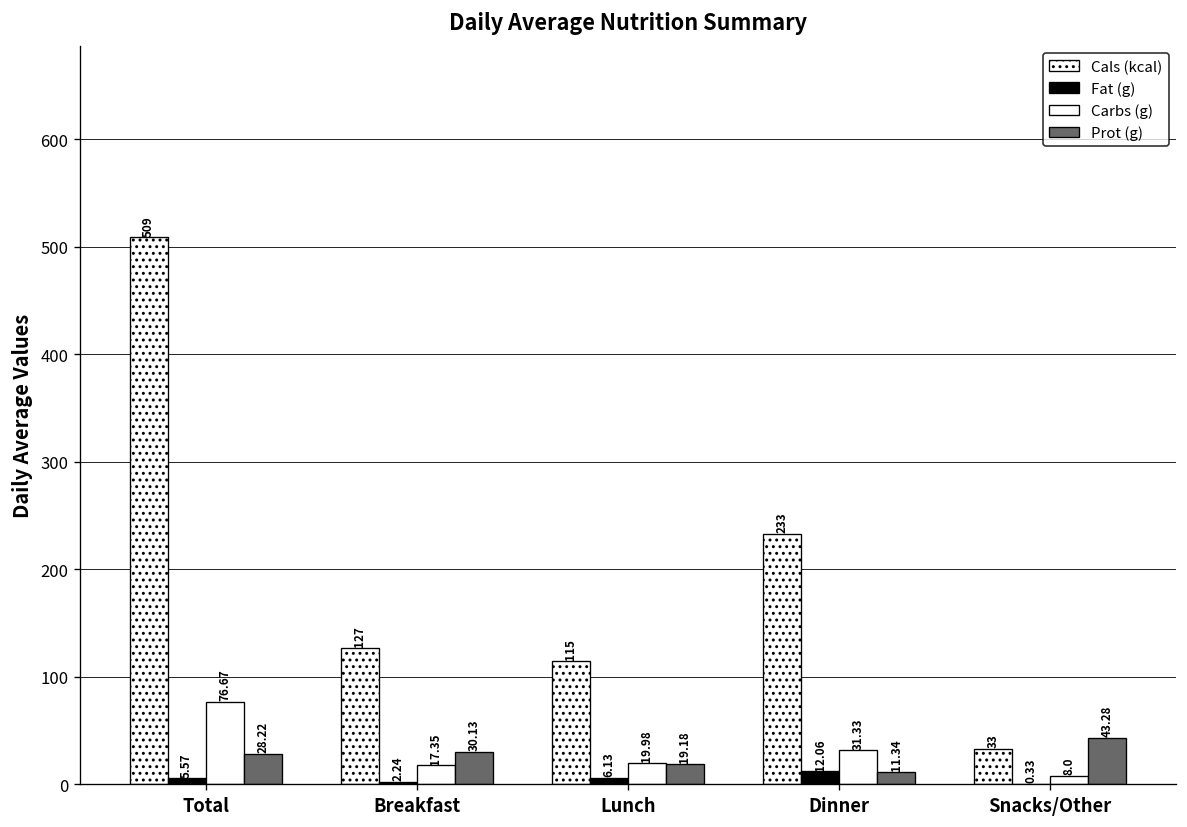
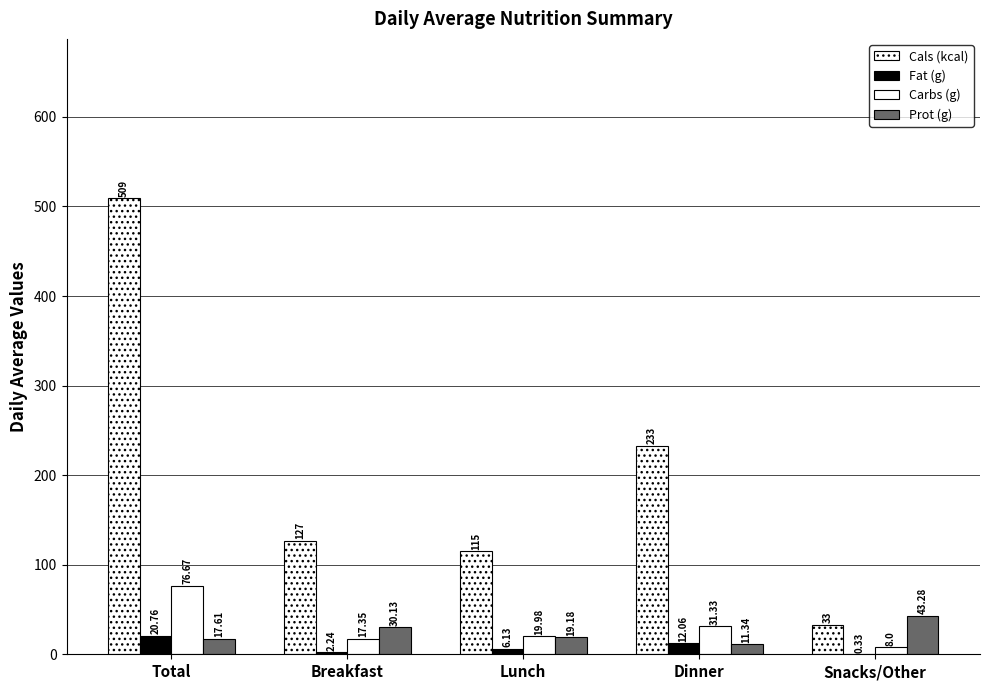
Fat (g), Total: 5.57 -> 20.76
Prot (g), Total: 28.22 -> 17.61
